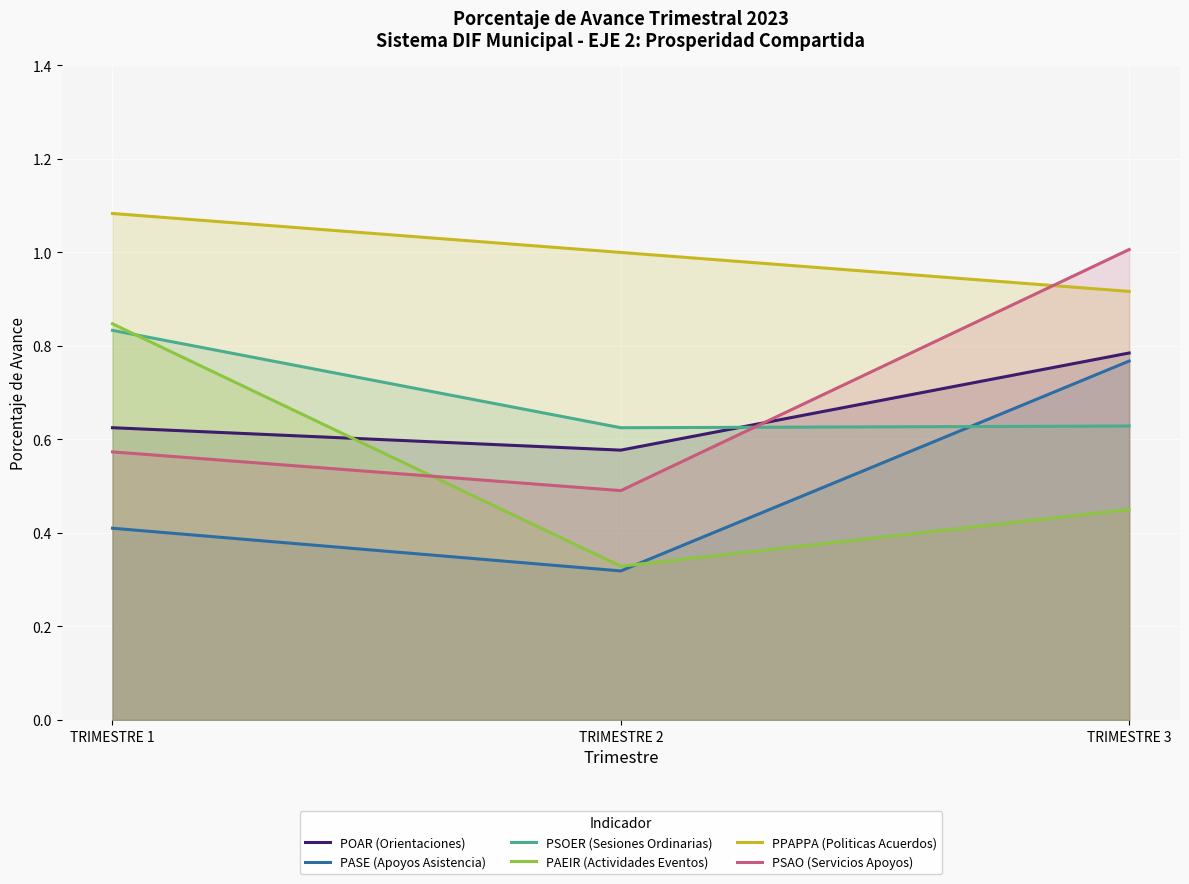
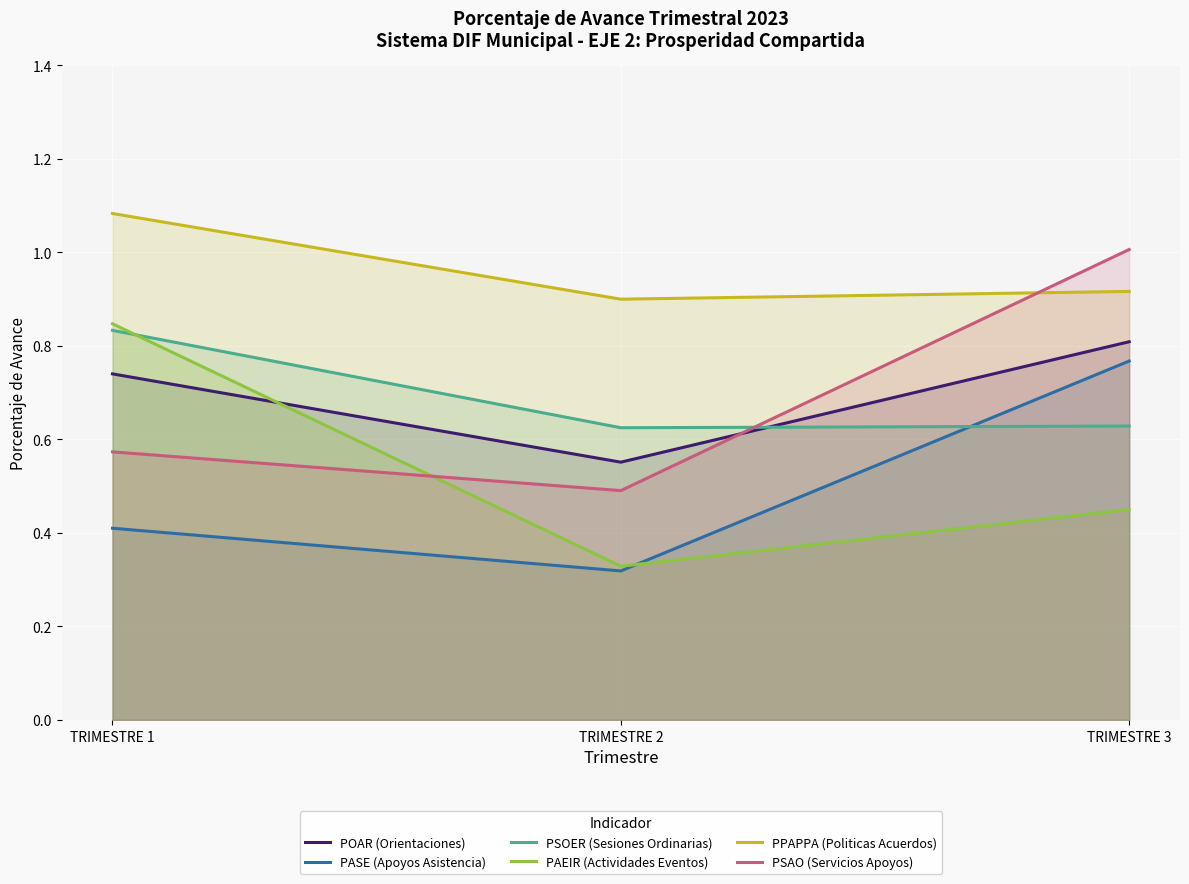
POAR (Orientaciones), TRIMESTRE 1: 0.63 -> 0.74
POAR (Orientaciones), TRIMESTRE 2: 0.58 -> 0.55
PPAPPA (Politicas Acuerdos), TRIMESTRE 2: 1.0 -> 0.9
POAR (Orientaciones), TRIMESTRE 3: 0.78 -> 0.81
